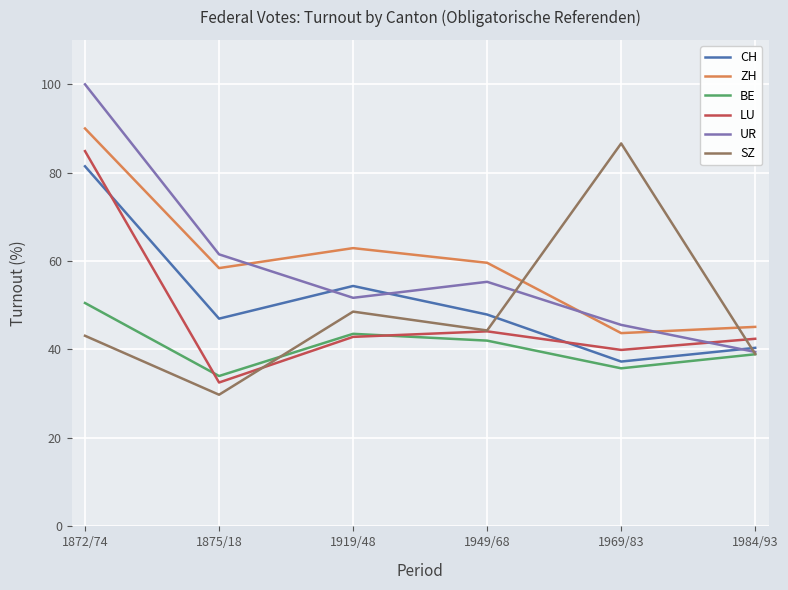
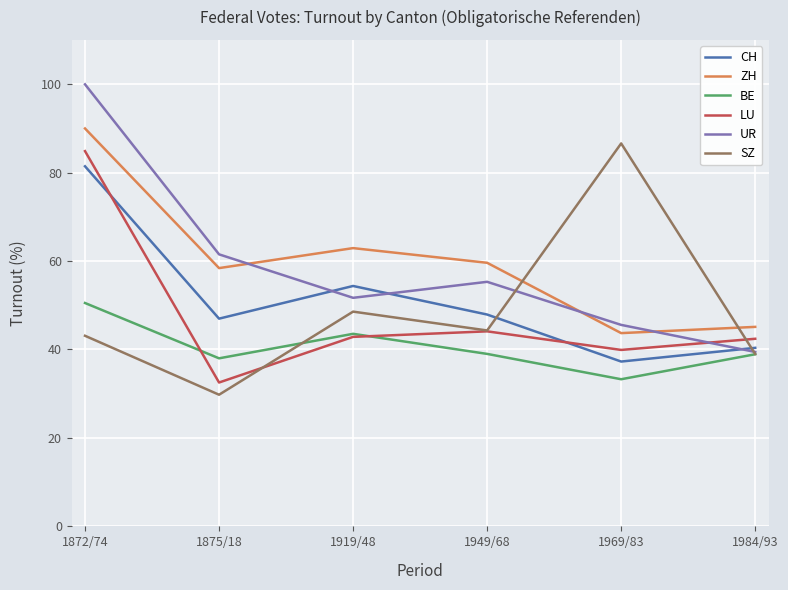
BE, 1875/18: 34 -> 38
BE, 1949/68: 42 -> 39
BE, 1969/83: 36 -> 33
